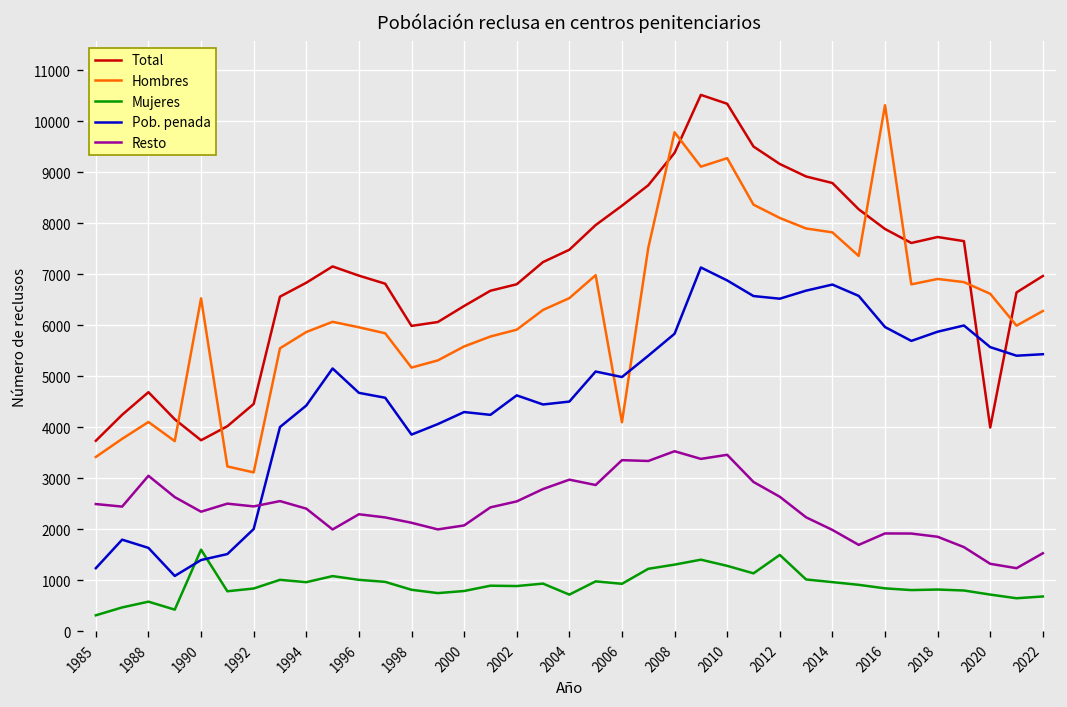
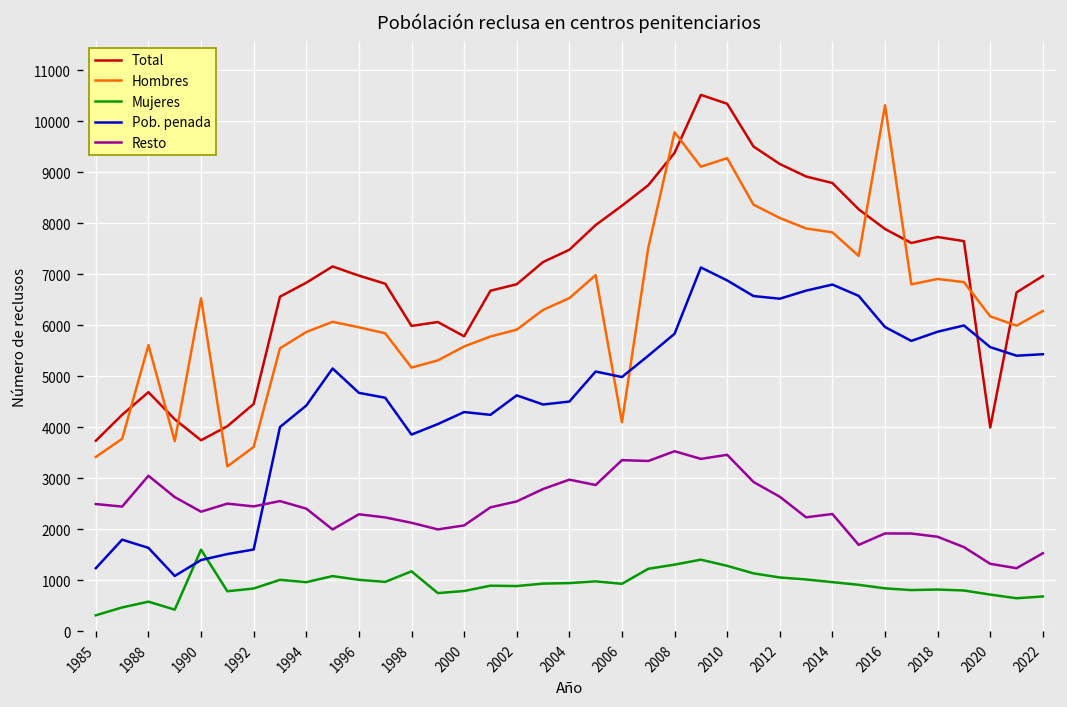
Hombres, 1988: 4100 -> 5600
Hombres, 1992: 3100 -> 3600
Pob. penada, 1992: 2000 -> 1600
Mujeres, 1998: 800 -> 1200
Total, 2000: 6400 -> 5800
Mujeres, 2004: 700 -> 900
Mujeres, 2012: 1500 -> 1100
Resto, 2014: 2000 -> 2300
Hombres, 2020: 6600 -> 6200
